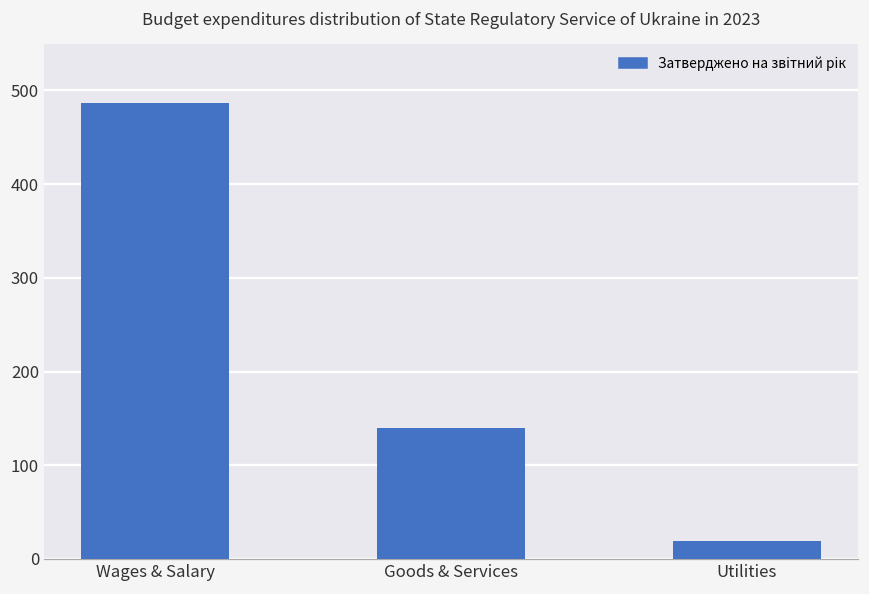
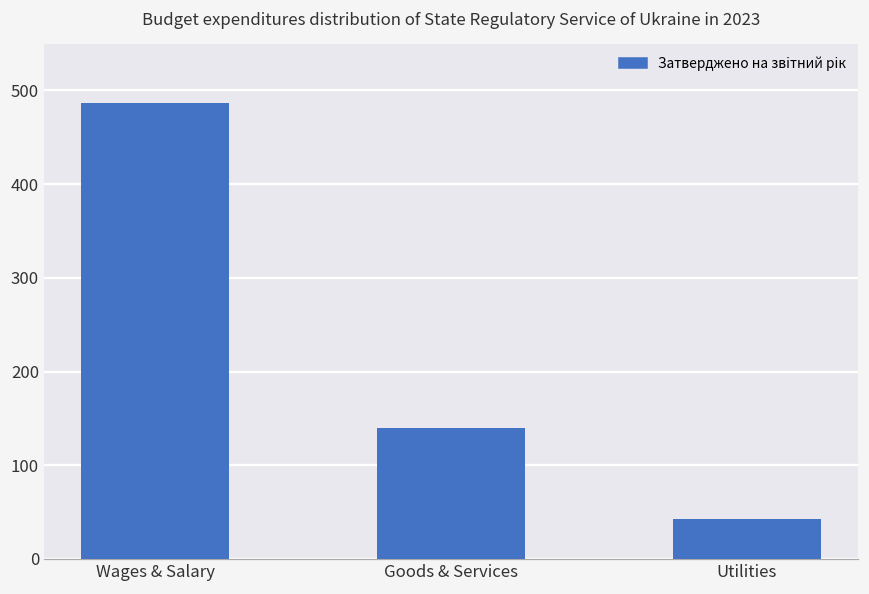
Utilities: 20 -> 40
